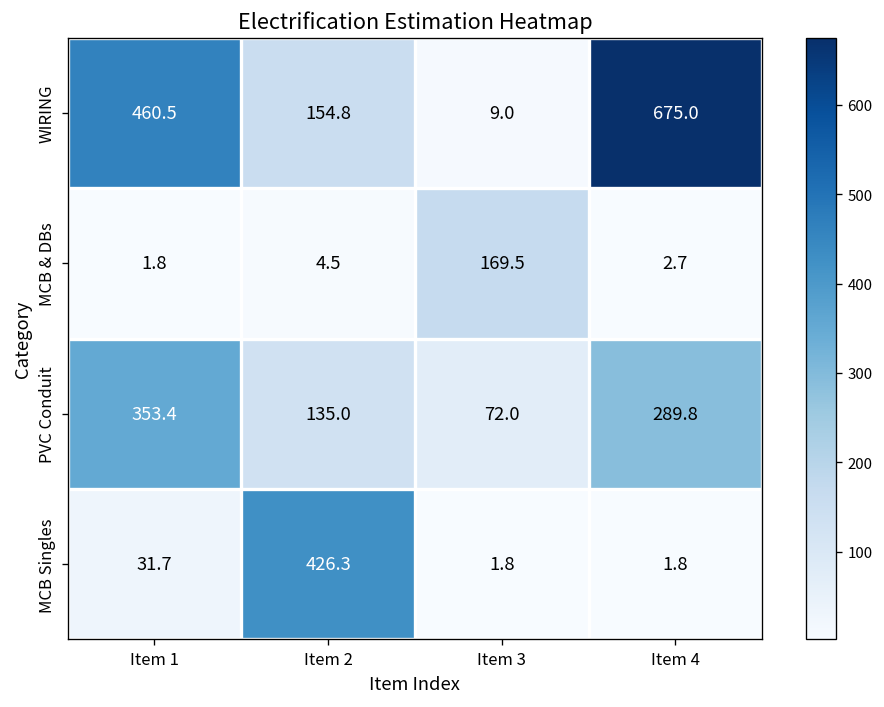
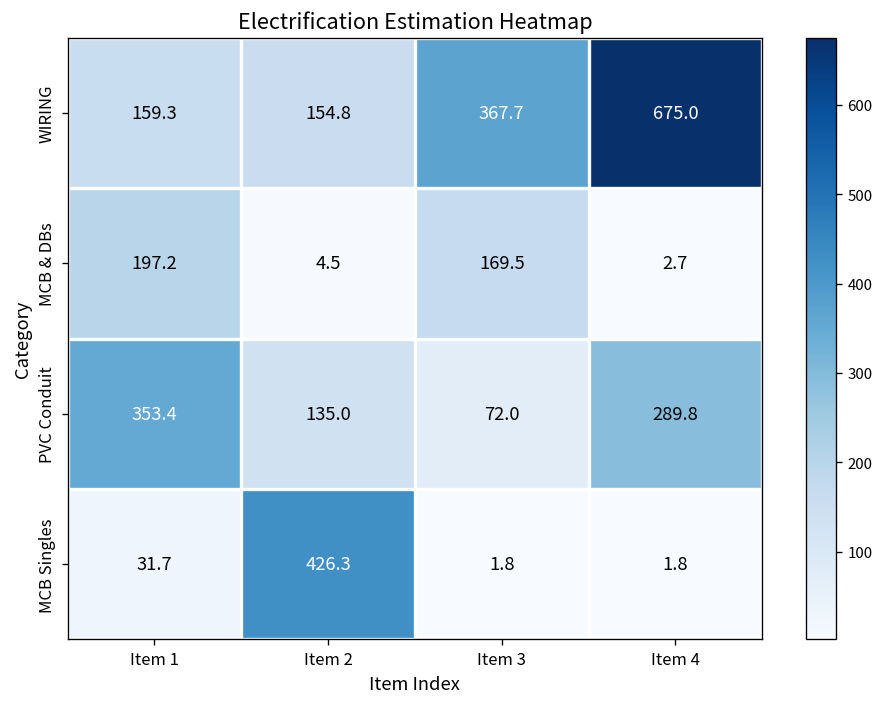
WIRING, Item 1: 460.5 -> 159.3
WIRING, Item 3: 9.0 -> 367.7
MCB & DBs, Item 1: 1.8 -> 197.2
